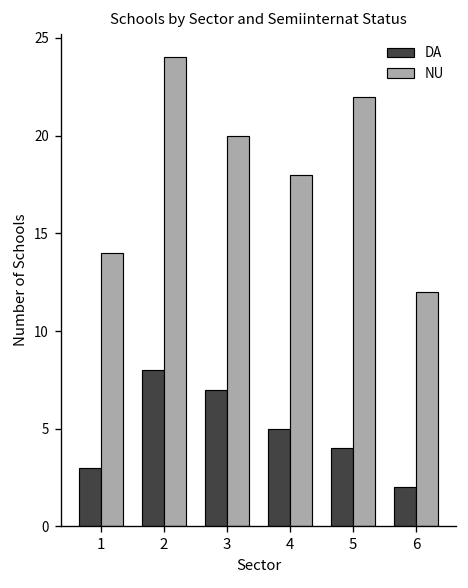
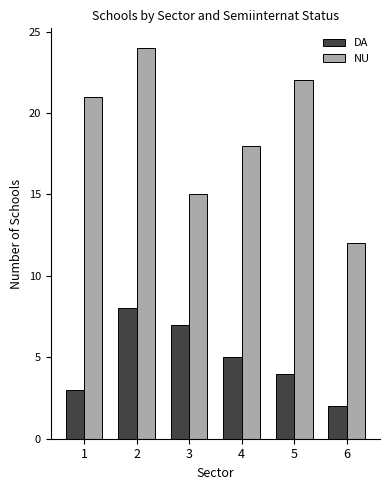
NU, 1: 14 -> 21
NU, 3: 20 -> 15
